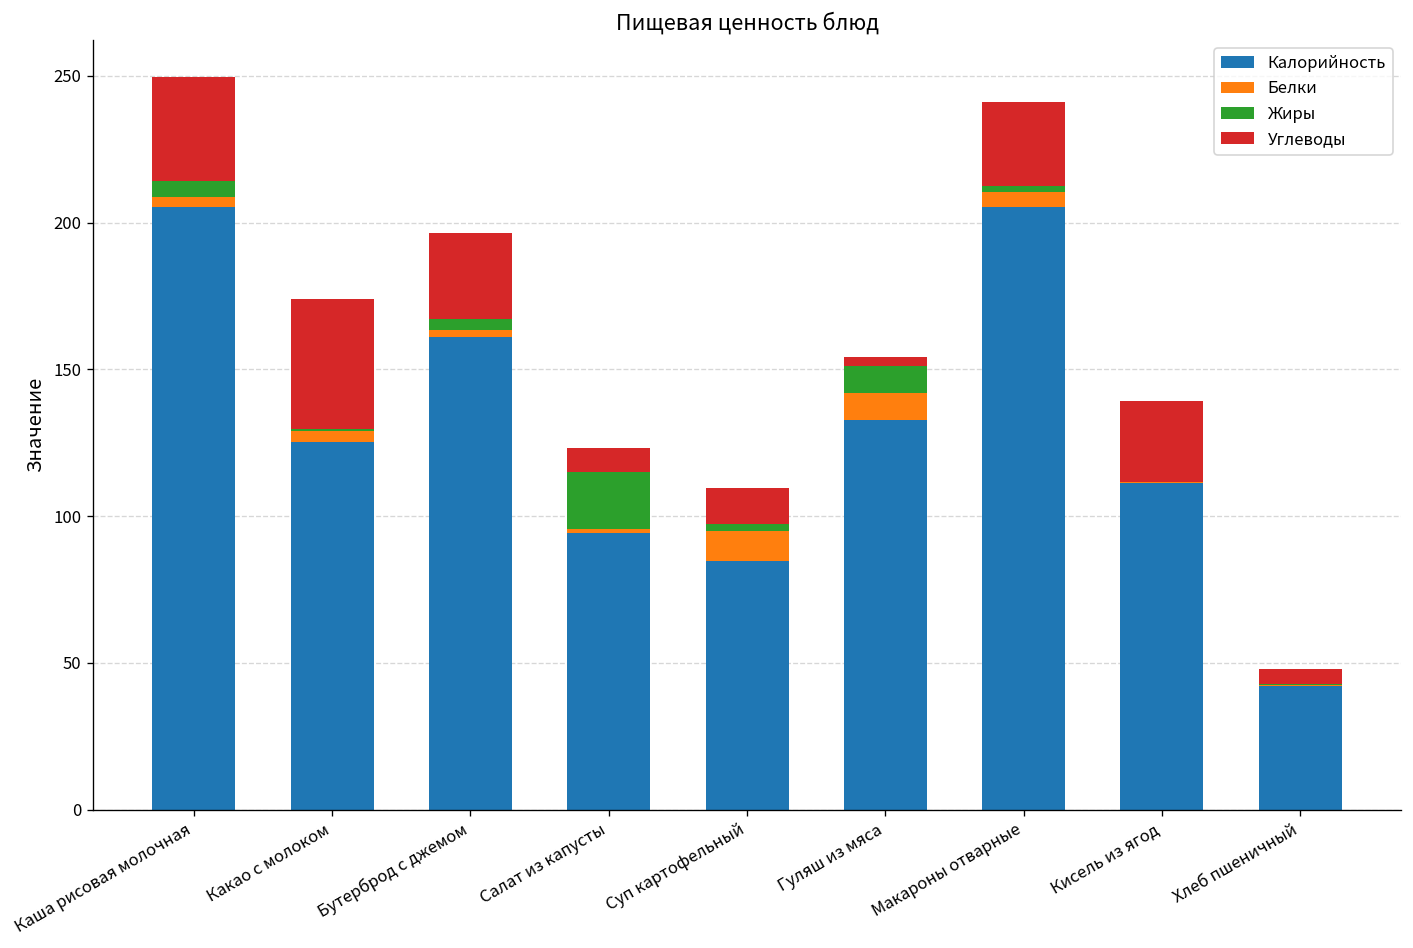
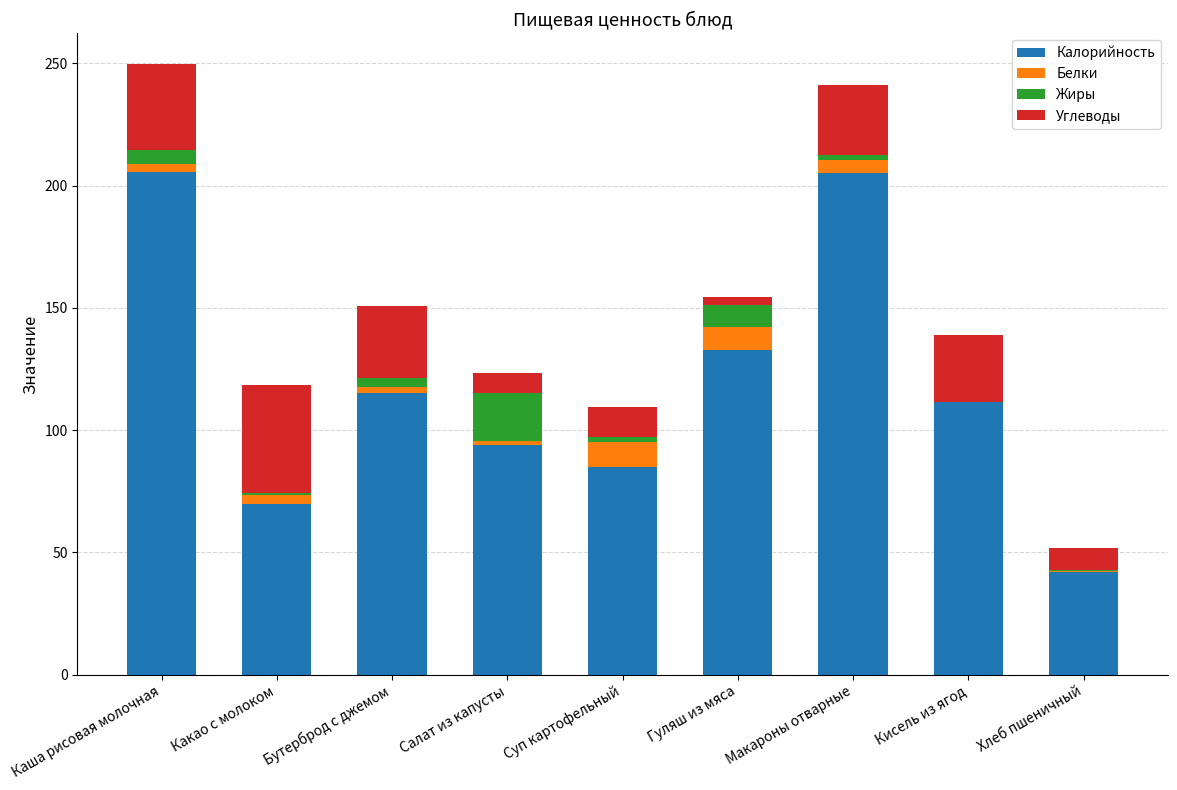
Калорийность, Какао с молоком: 125 -> 70
Калорийность, Бутерброд с джемом: 161 -> 115
Углеводы, Хлеб пшеничный: 5 -> 9
